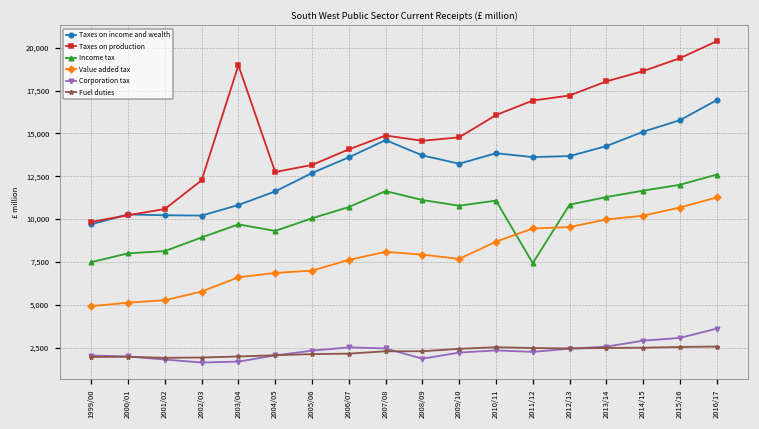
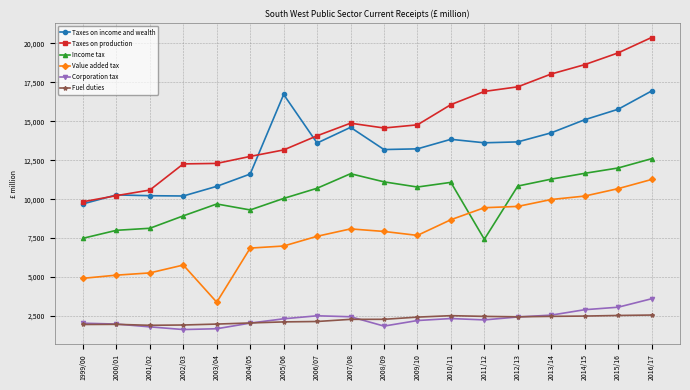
Taxes on production, 2003/04: 19,000 -> 12,300
Value added tax, 2003/04: 6,600 -> 3,400
Taxes on income and wealth, 2005/06: 12,700 -> 16,700
Taxes on income and wealth, 2008/09: 13,700 -> 13,200
